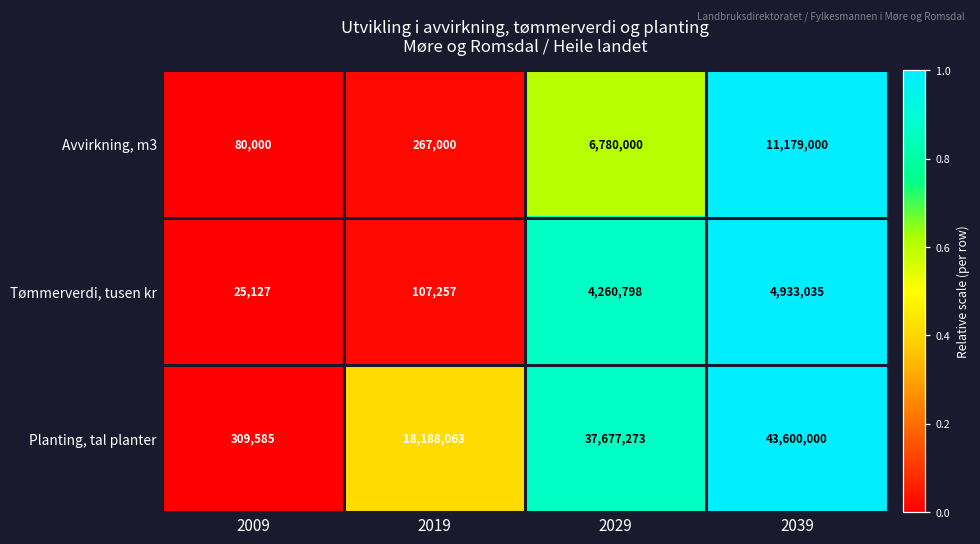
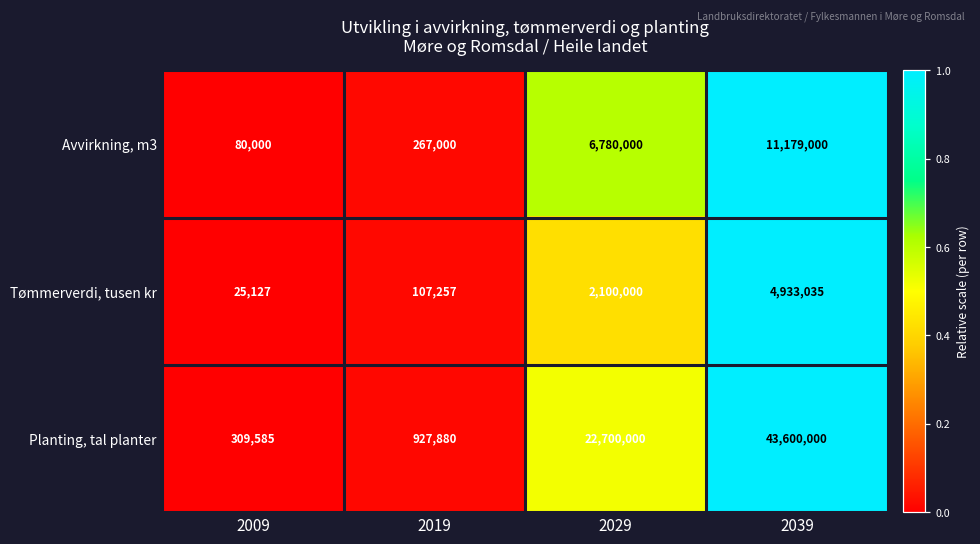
Tømmerverdi, tusen kr, 2029: 4,260,798 -> 2,100,000
Planting, tal planter, 2019: 18,188,063 -> 927,880
Planting, tal planter, 2029: 37,677,273 -> 22,700,000
